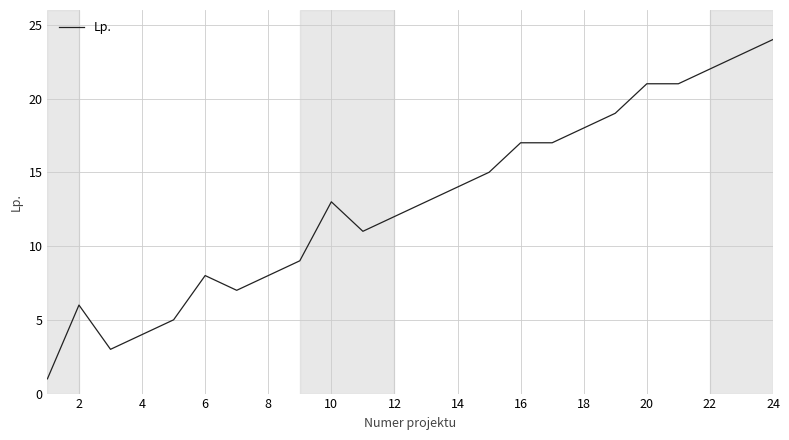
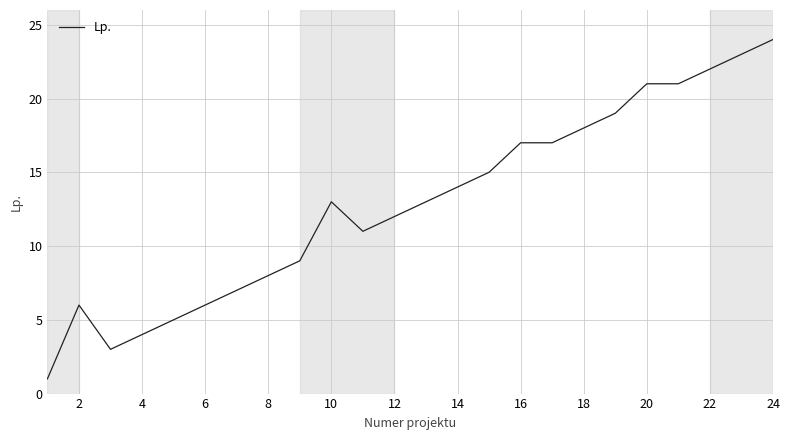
6: 8 -> 6
